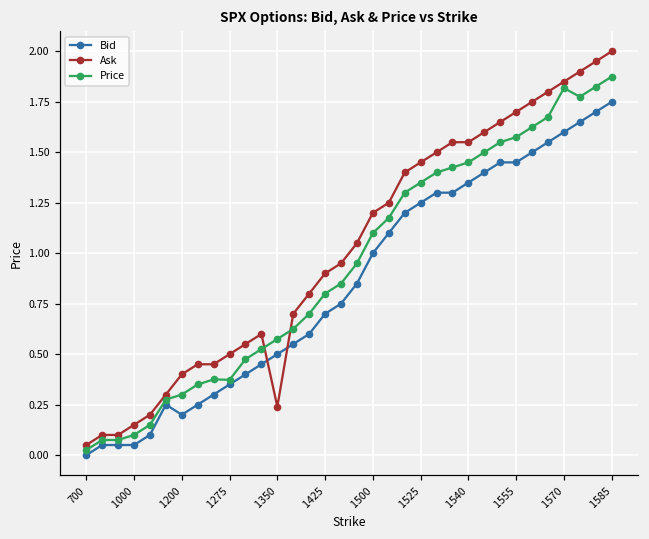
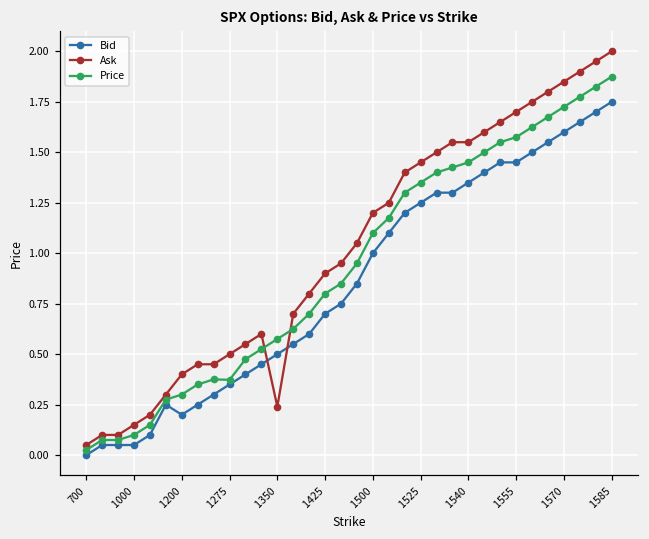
Price, 1570: 1.82 -> 1.73
